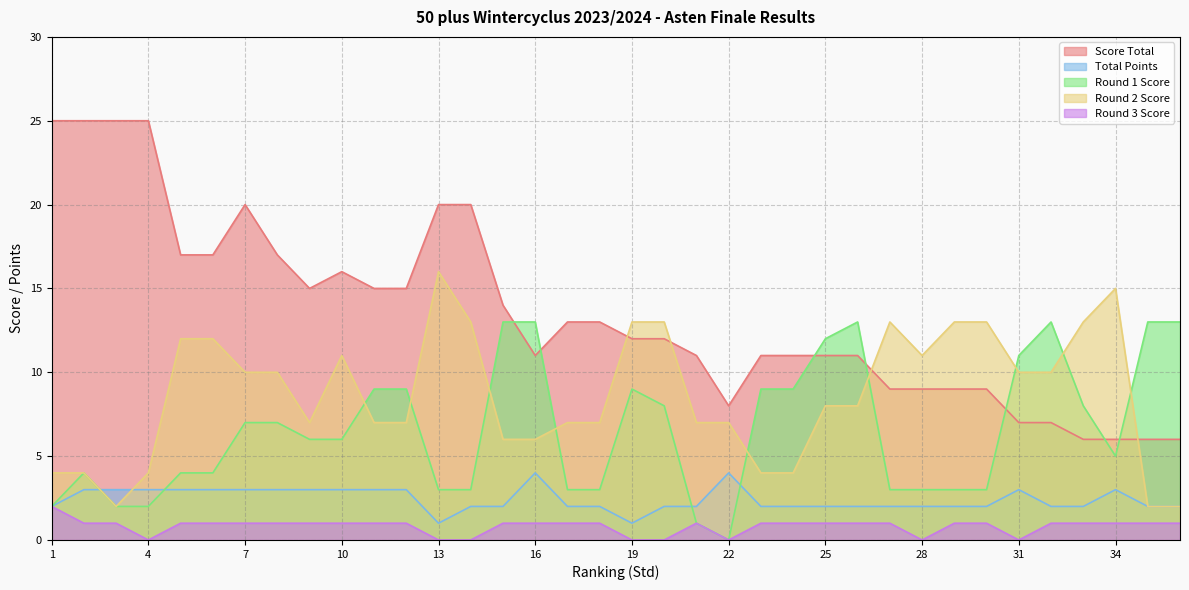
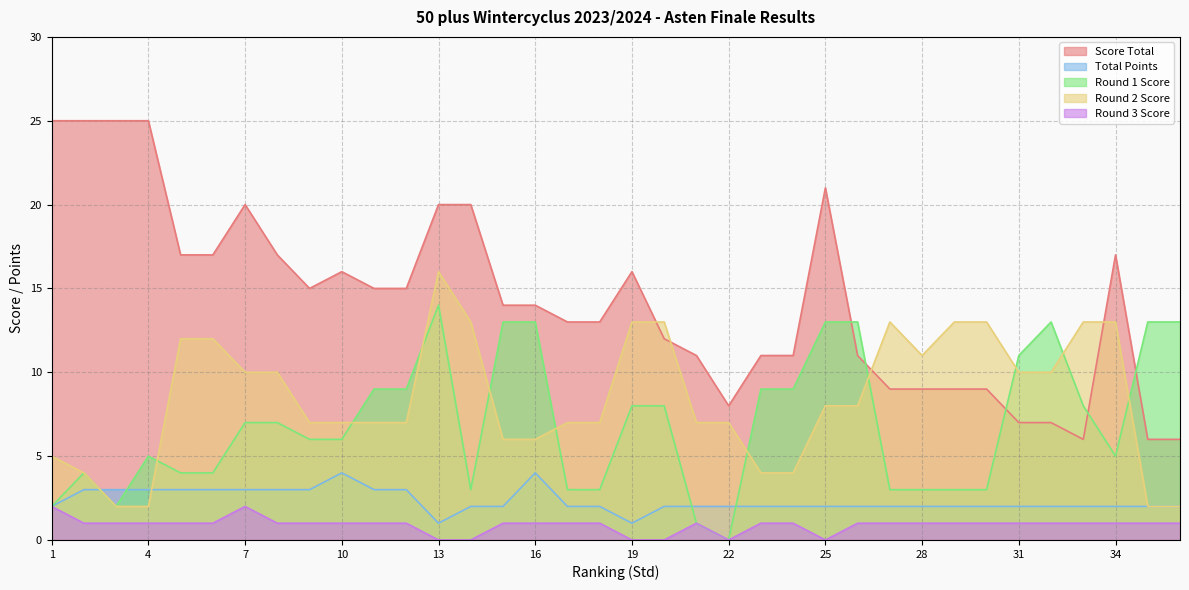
Round 2 Score, 1: 4 -> 5
Round 1 Score, 4: 2 -> 5
Round 2 Score, 4: 4 -> 2
Round 3 Score, 4: 0 -> 1
Round 3 Score, 7: 1 -> 2
Total Points, 10: 3 -> 4
Round 2 Score, 10: 11 -> 7
Round 1 Score, 13: 3 -> 14
Score Total, 16: 11 -> 14
Score Total, 19: 12 -> 16
Round 1 Score, 19: 9 -> 8
Total Points, 22: 4 -> 2
Score Total, 25: 11 -> 21
Round 1 Score, 25: 12 -> 13
Round 3 Score, 25: 1 -> 0
Round 3 Score, 28: 0 -> 1
Total Points, 31: 3 -> 2
Round 3 Score, 31: 0 -> 1
Score Total, 34: 6 -> 17
Total Points, 34: 3 -> 2
Round 2 Score, 34: 15 -> 13
